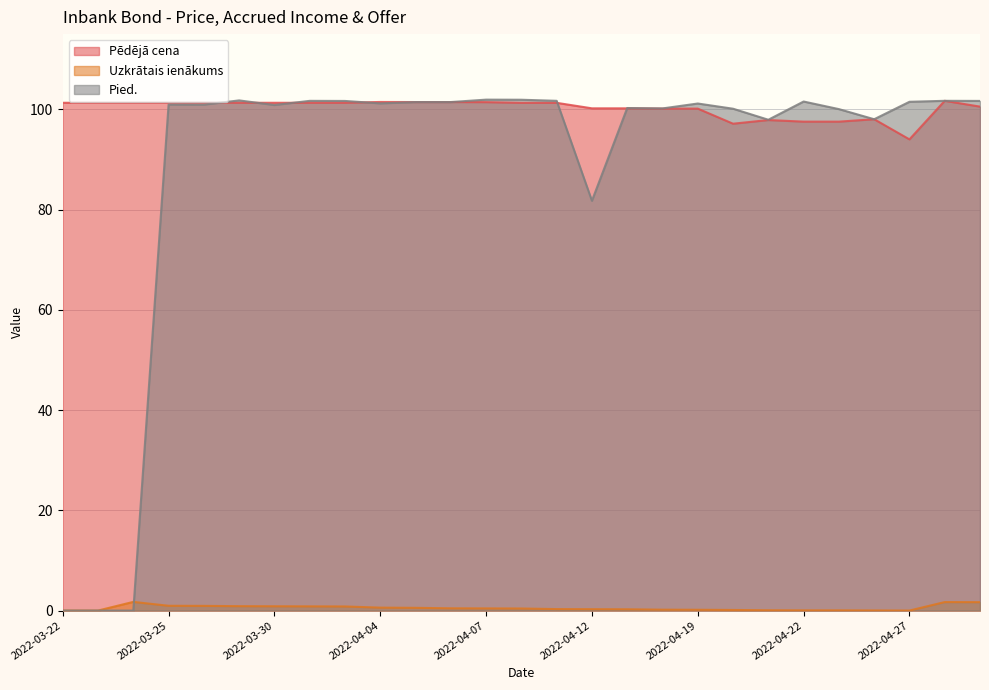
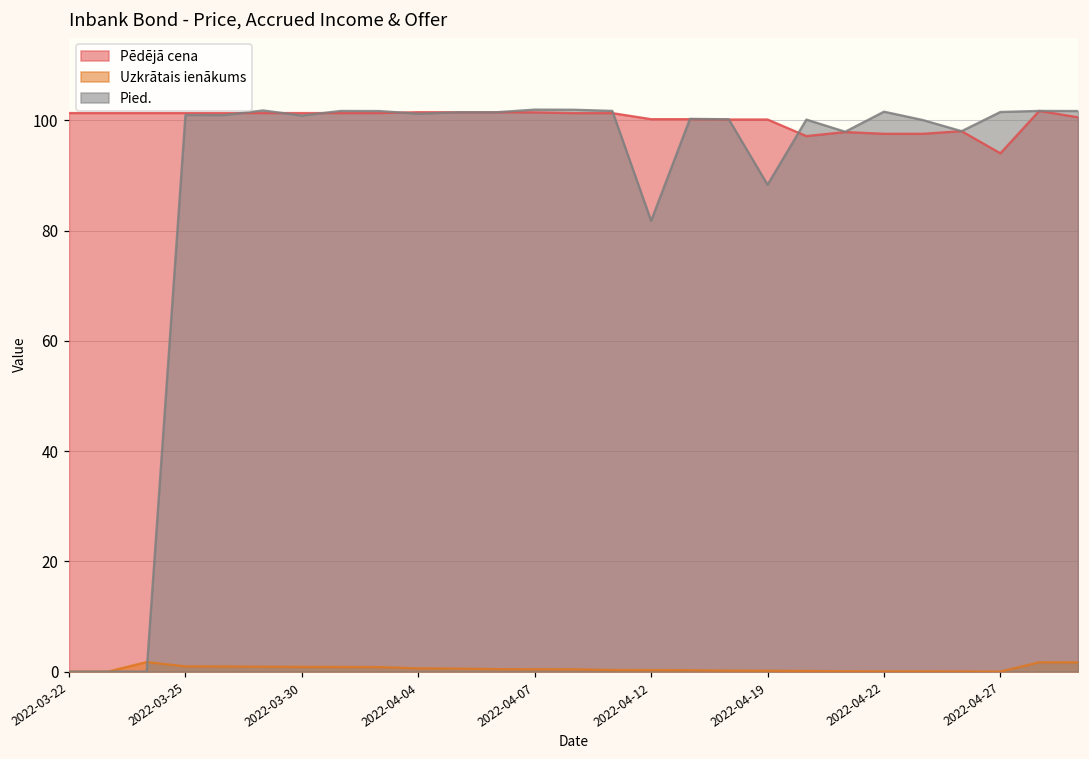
Pied., 2022-04-19: 101 -> 88
